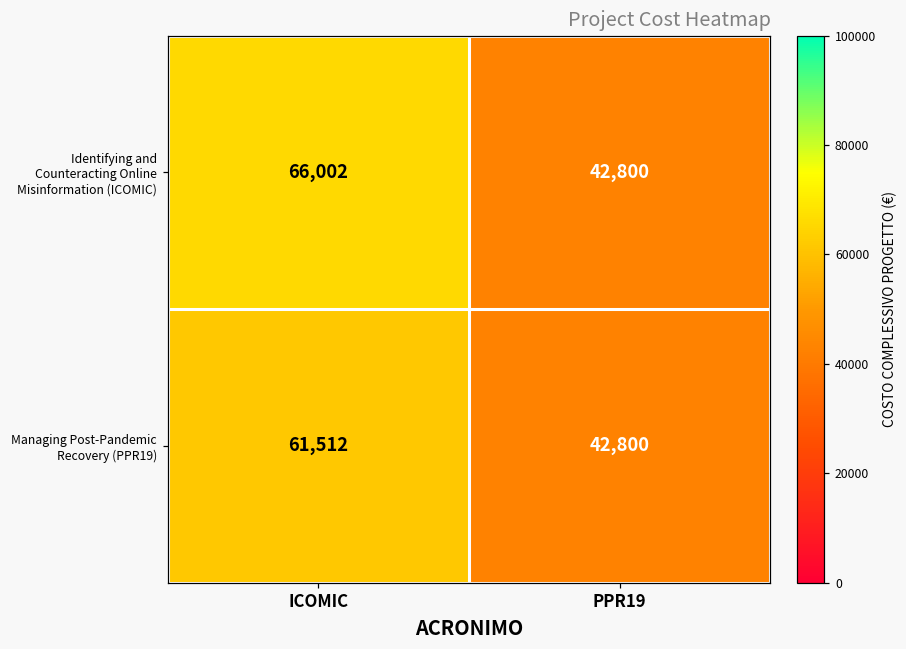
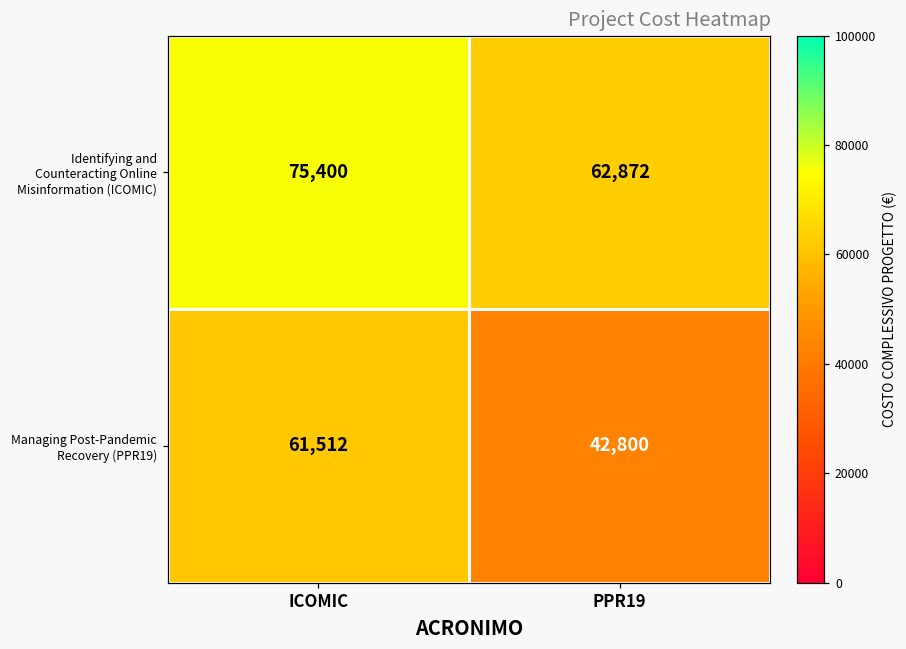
Identifying and Counteracting Online Misinformation (ICOMIC), ICOMIC: 66,002 -> 75,400
Identifying and Counteracting Online Misinformation (ICOMIC), PPR19: 42,800 -> 62,872
